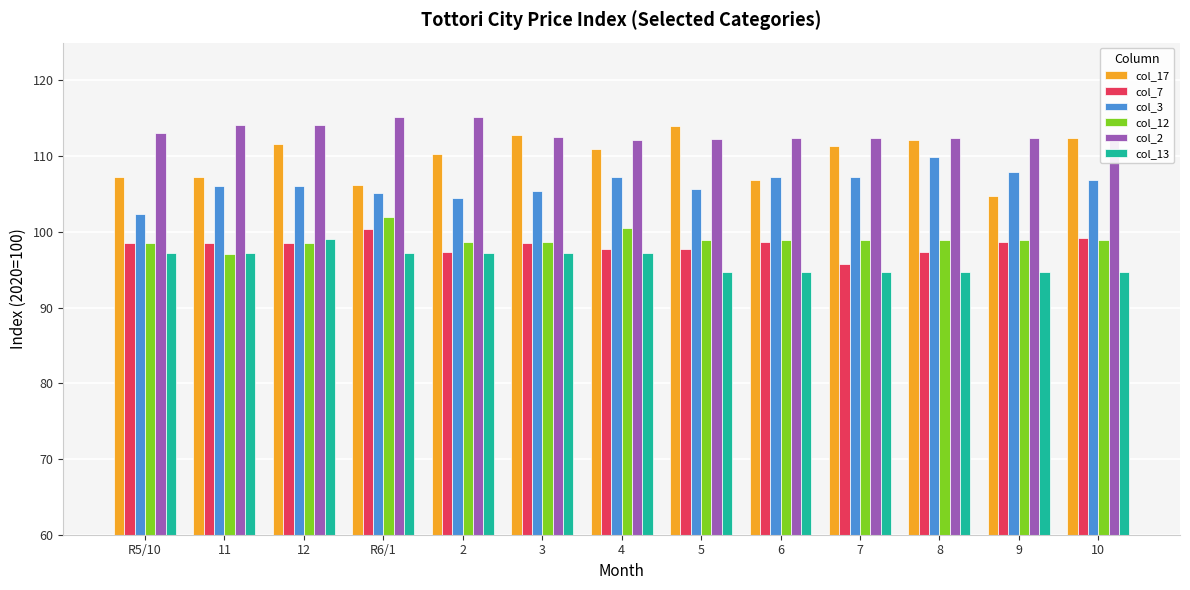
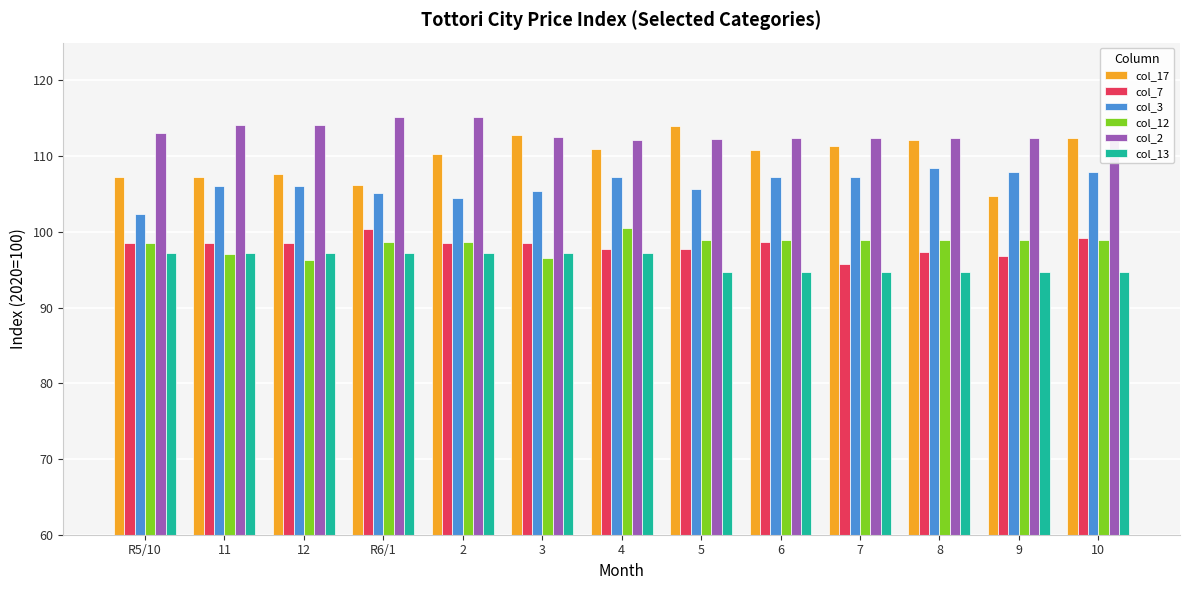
col_17, 12: 112 -> 108
col_12, 12: 99 -> 96
col_13, 12: 99 -> 97
col_12, R6/1: 102 -> 99
col_7, 2: 97 -> 99
col_12, 3: 99 -> 97
col_17, 6: 107 -> 111
col_3, 8: 110 -> 109
col_7, 9: 99 -> 97
col_3, 10: 107 -> 108
